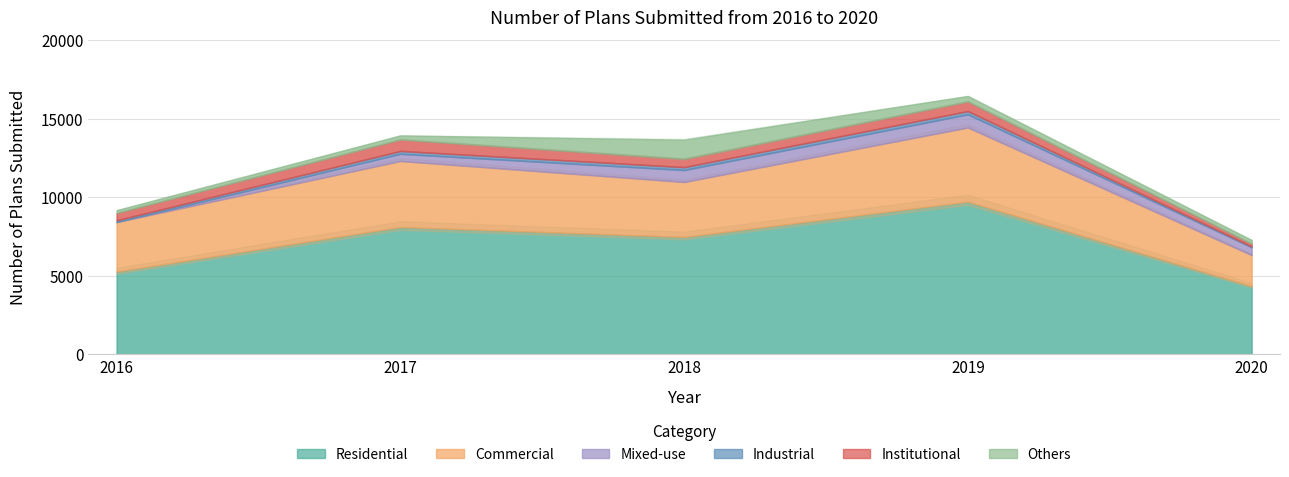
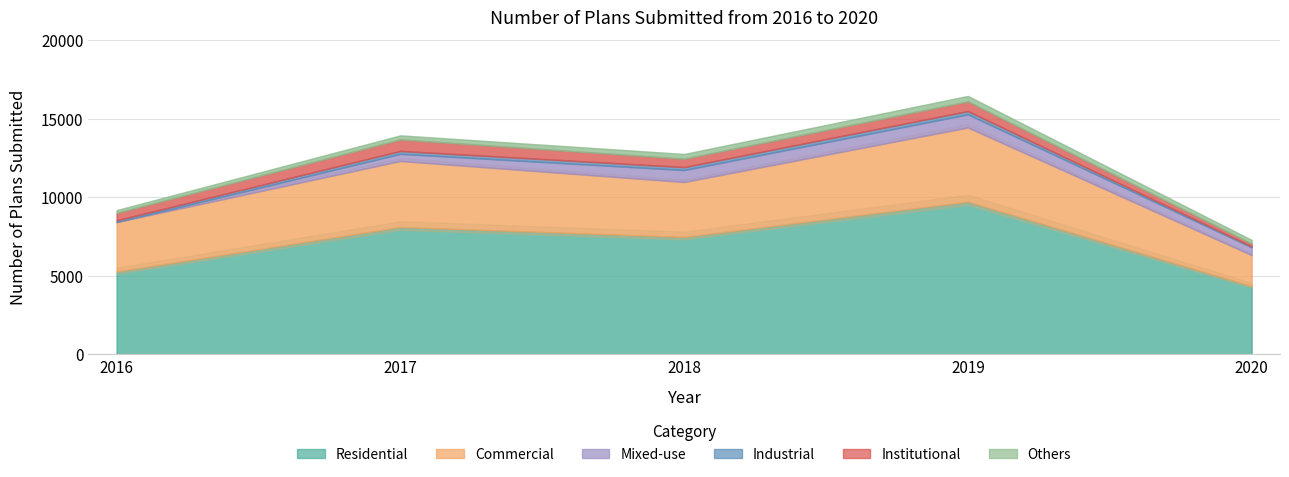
Others, 2018: 1200 -> 300
